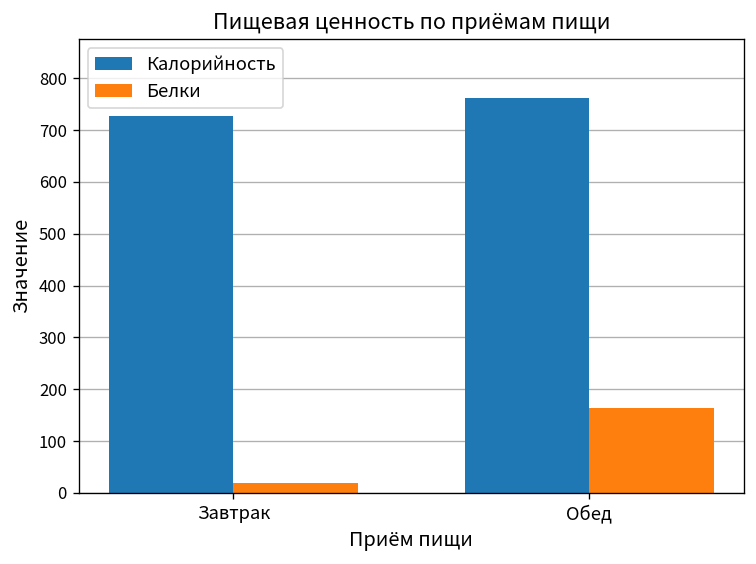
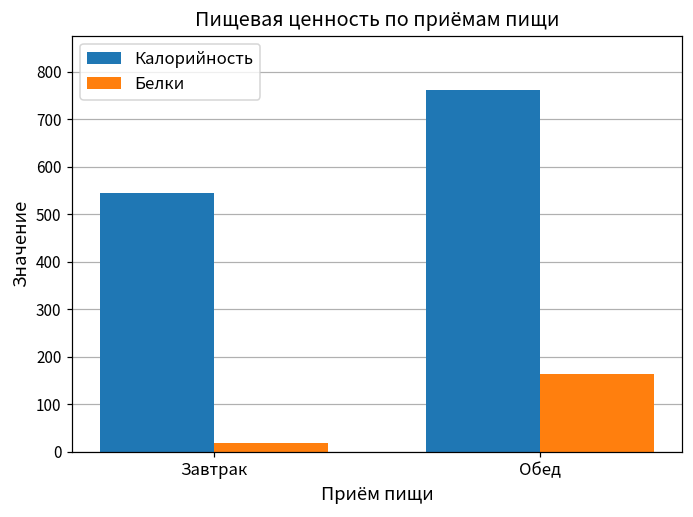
Калорийность, Завтрак: 730 -> 540
